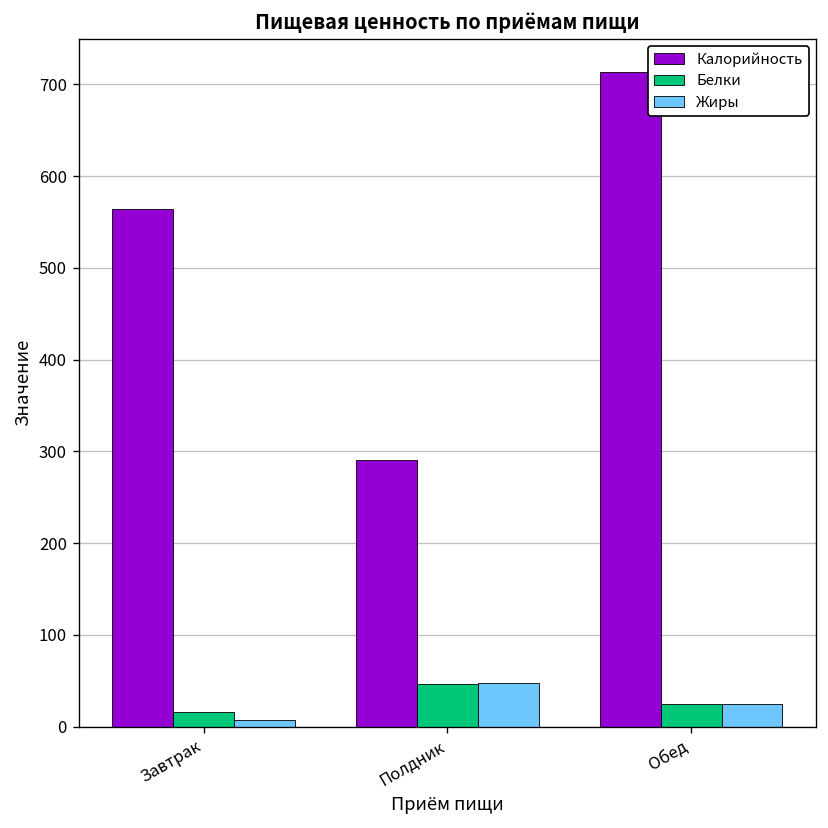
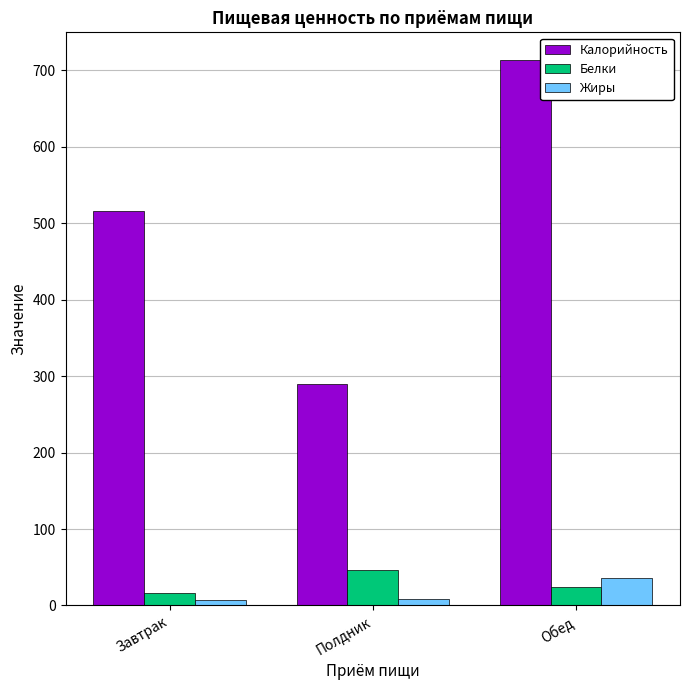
Калорийность, Завтрак: 560 -> 520
Жиры, Полдник: 50 -> 10
Жиры, Обед: 20 -> 40
